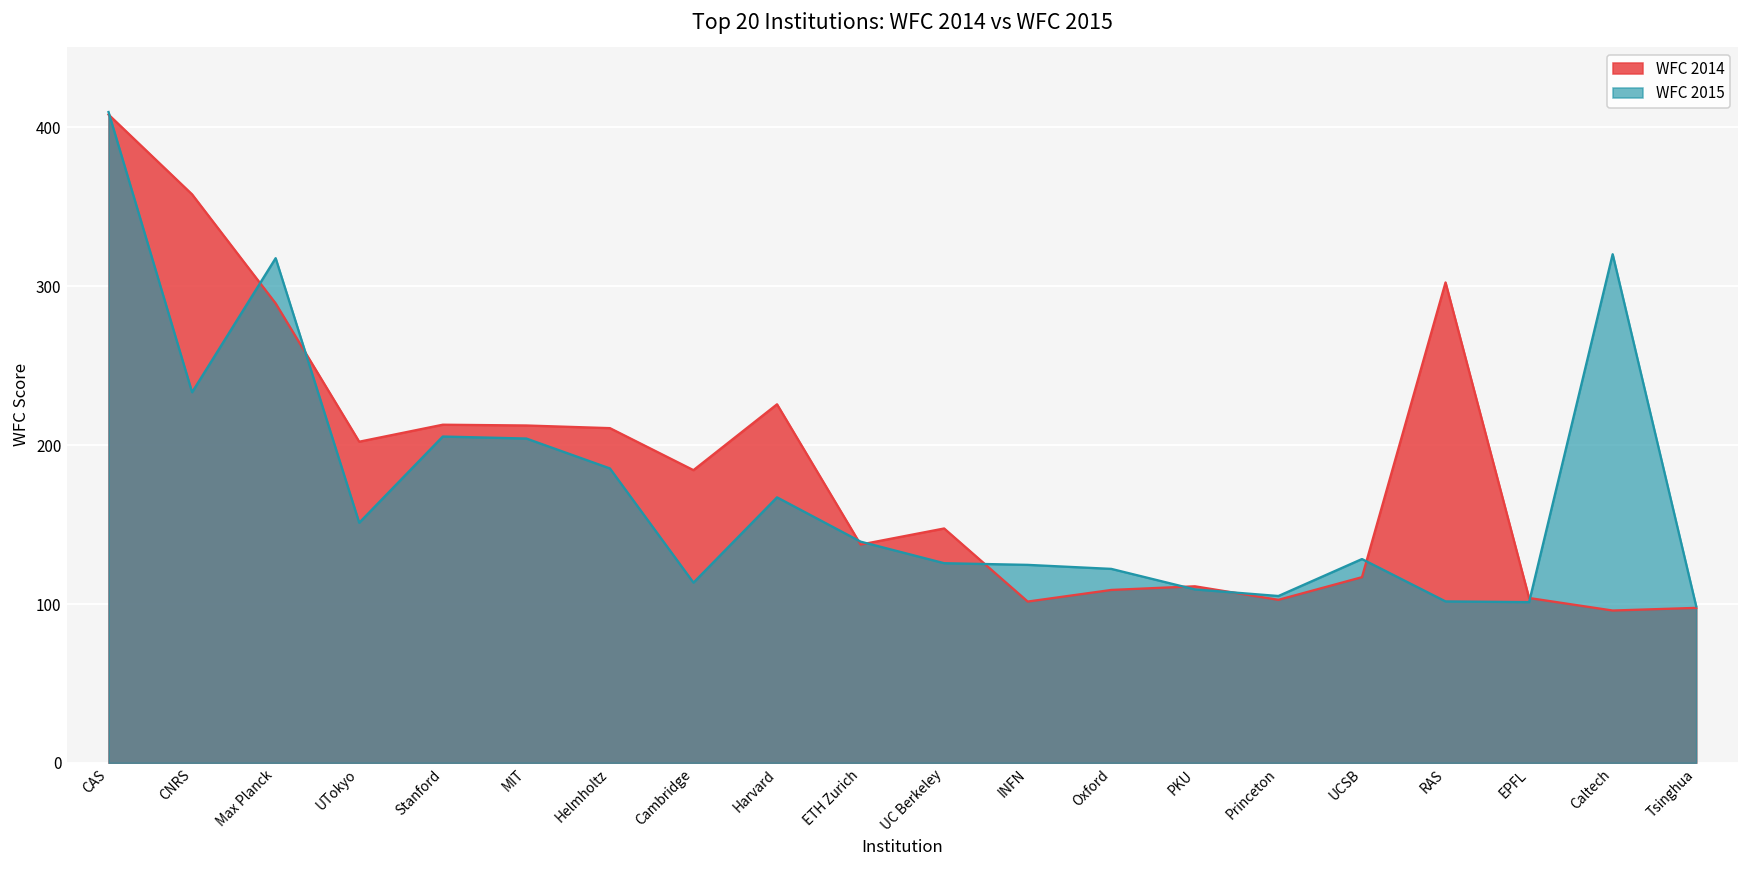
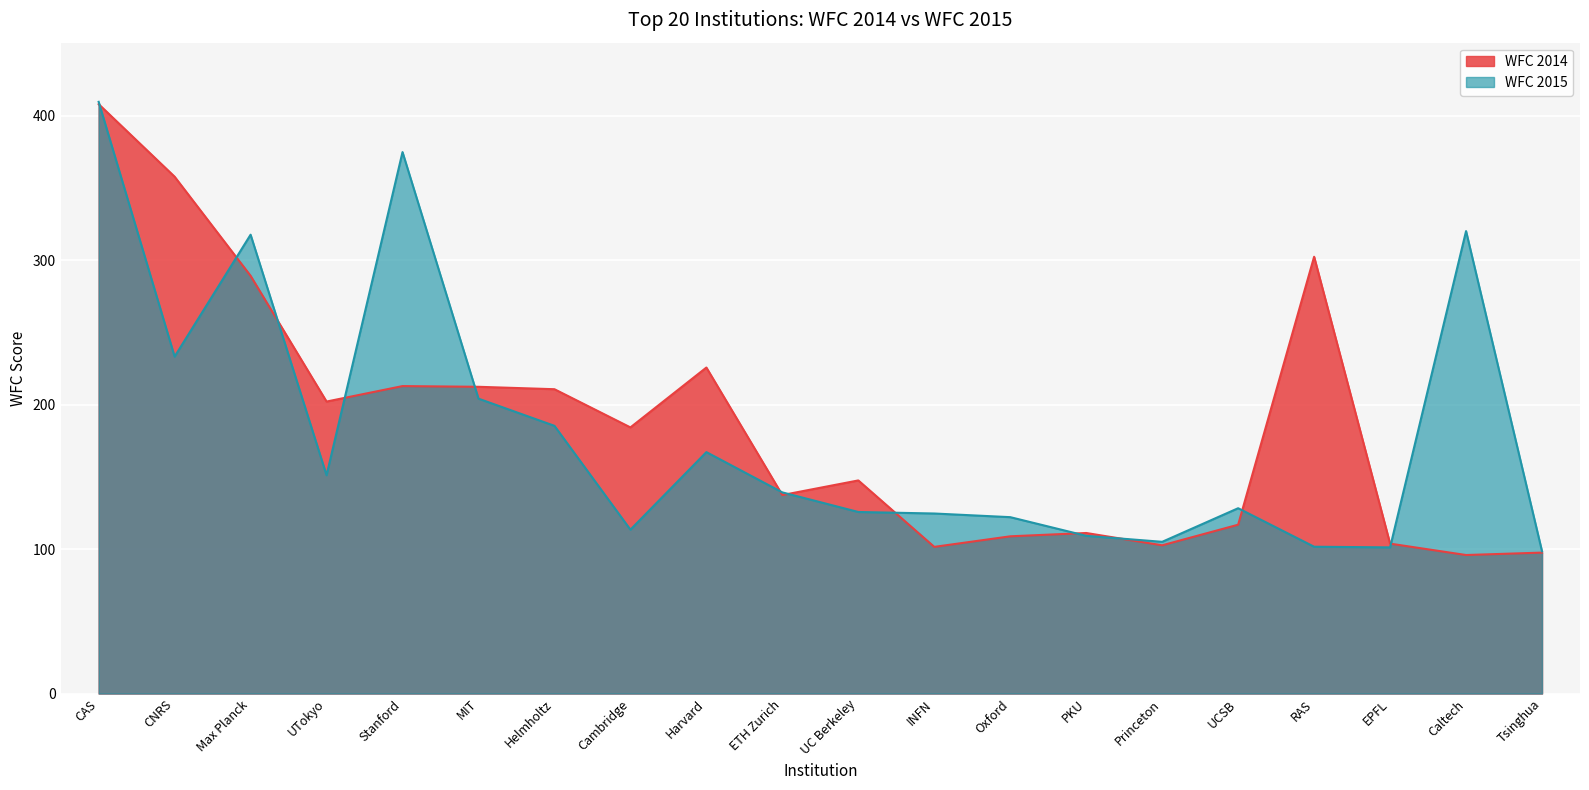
WFC 2015, Stanford: 205 -> 375
